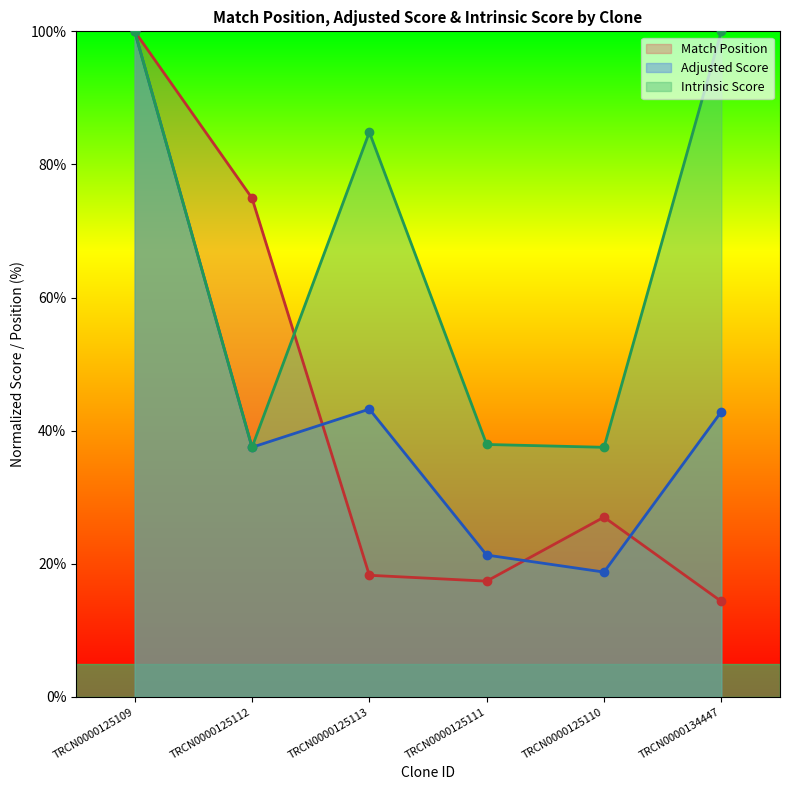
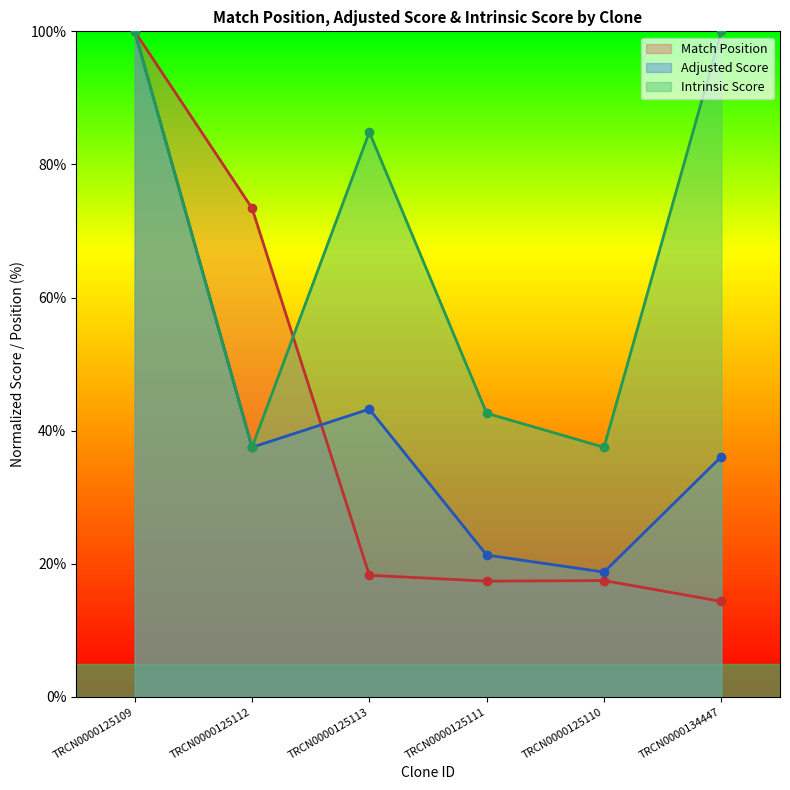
Match Position, TRCN0000125112: 75% -> 73%
Intrinsic Score, TRCN0000125111: 38% -> 43%
Match Position, TRCN0000125110: 27% -> 17%
Adjusted Score, TRCN0000134447: 43% -> 36%
